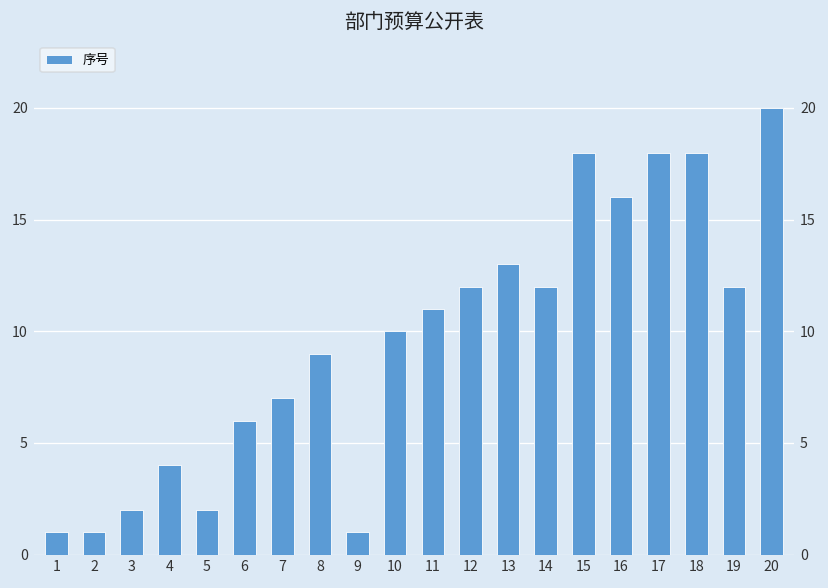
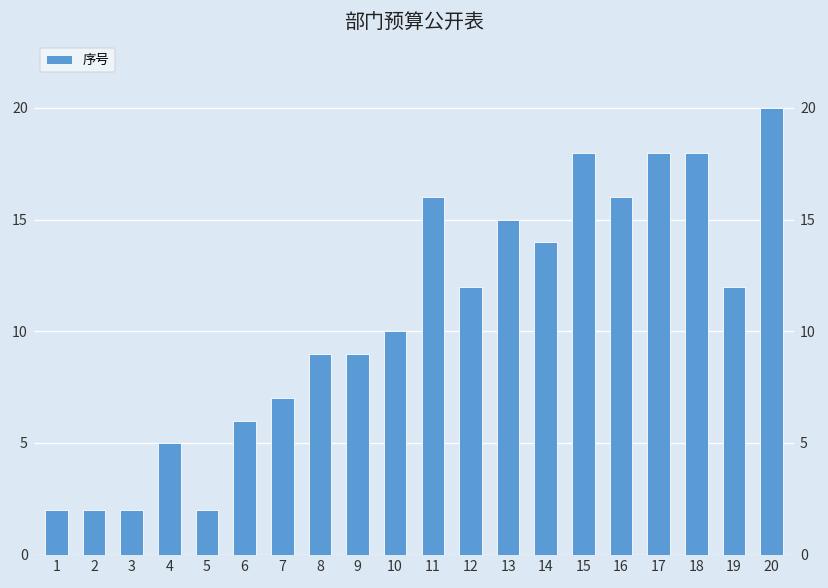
1: 1 -> 2
2: 1 -> 2
4: 4 -> 5
9: 1 -> 9
11: 11 -> 16
13: 13 -> 15
14: 12 -> 14
